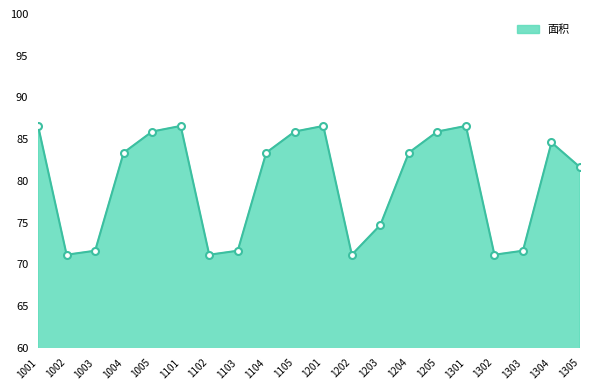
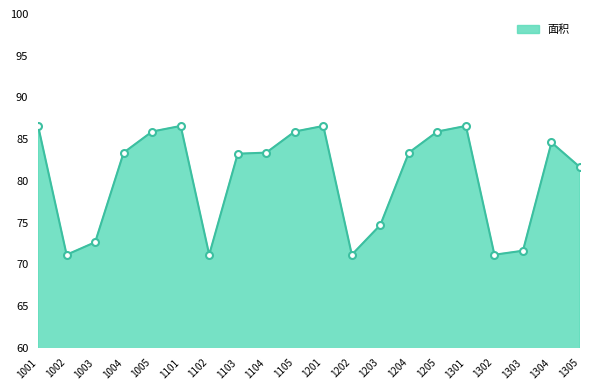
1003: 72 -> 73
1103: 72 -> 83
